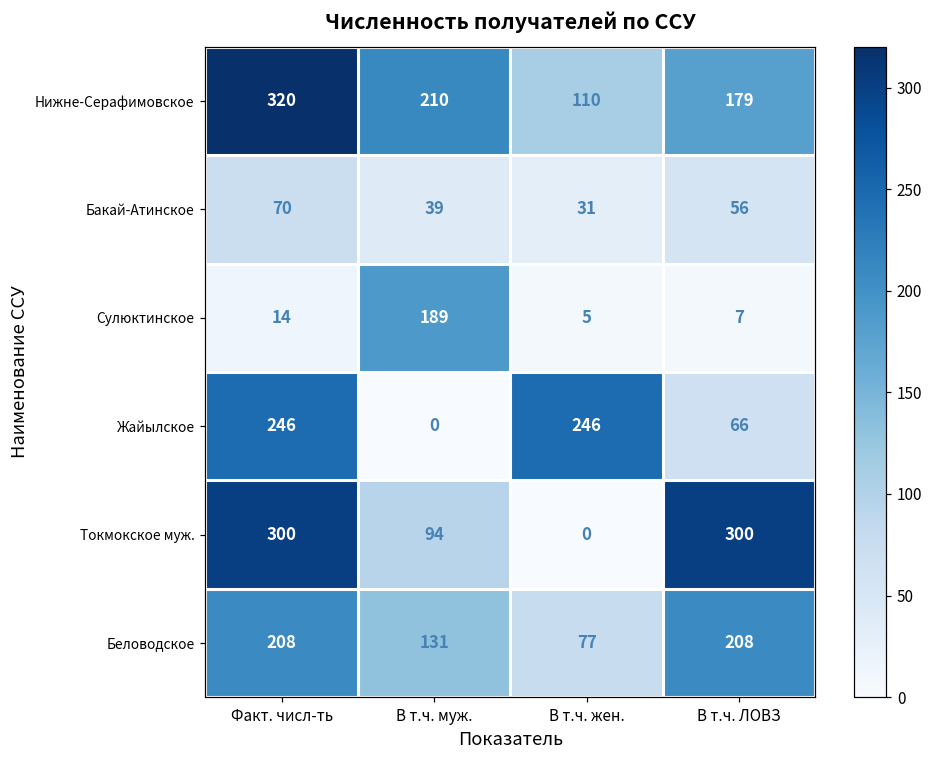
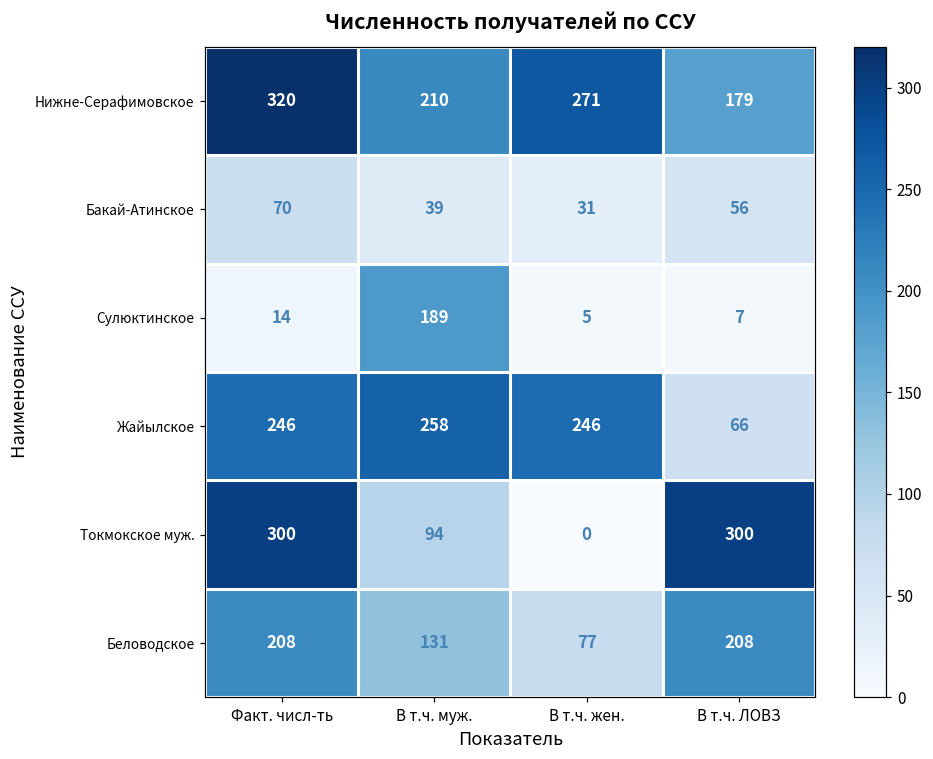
Нижне-Серафимовское, В т.ч. жен.: 110 -> 271
Жайылское, В т.ч. муж.: 0 -> 258
